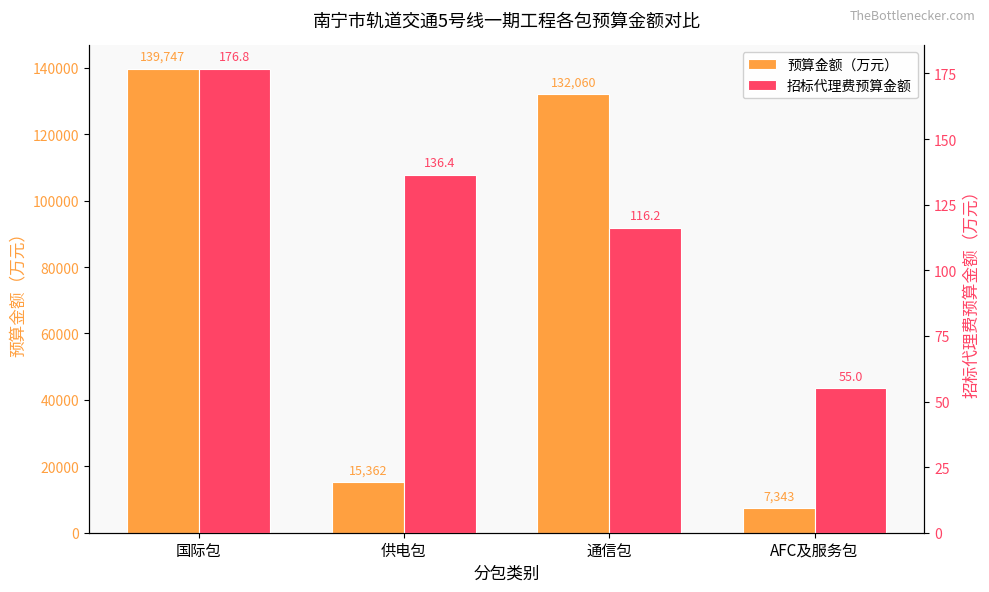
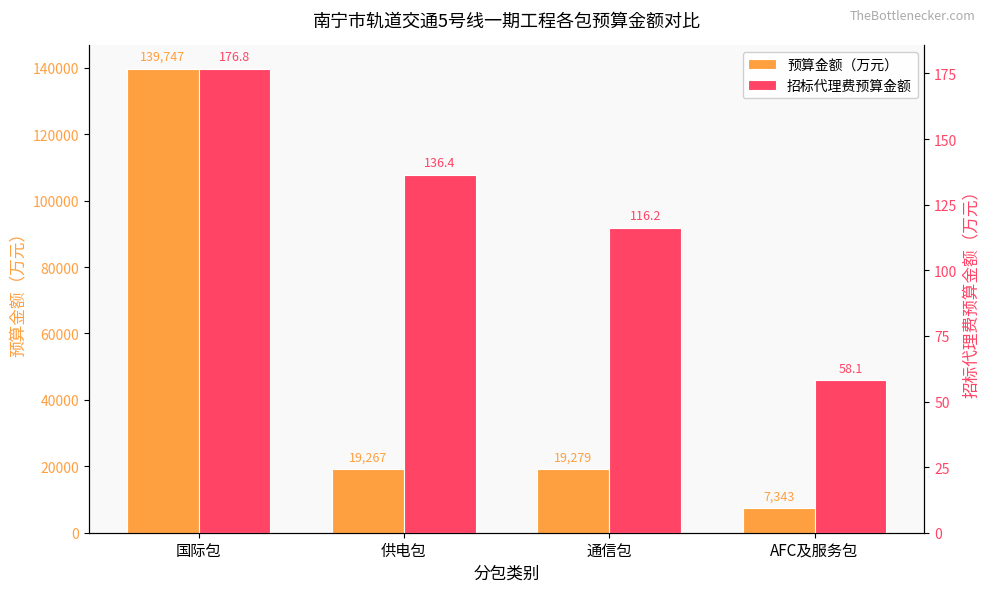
预算金额（万元）, 供电包: 15,362 -> 19,267
预算金额（万元）, 通信包: 132,060 -> 19,279
招标代理费预算金额, AFC及服务包: 55.0 -> 58.1
